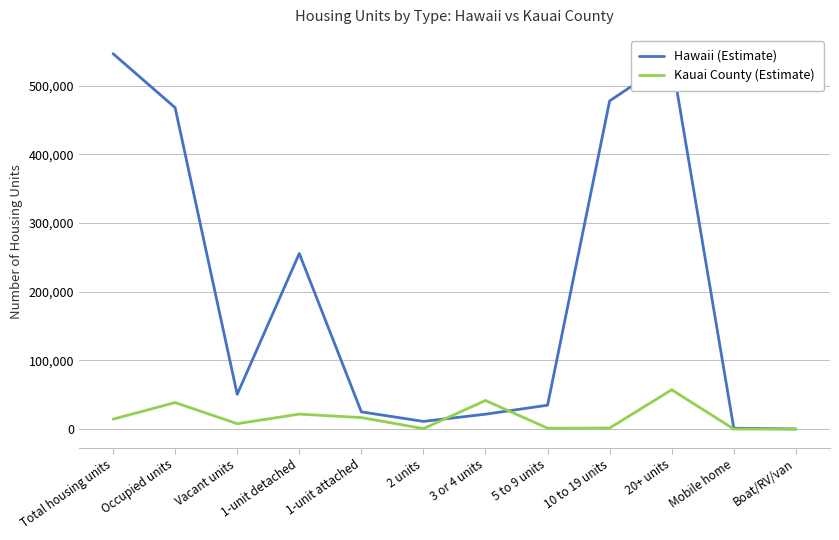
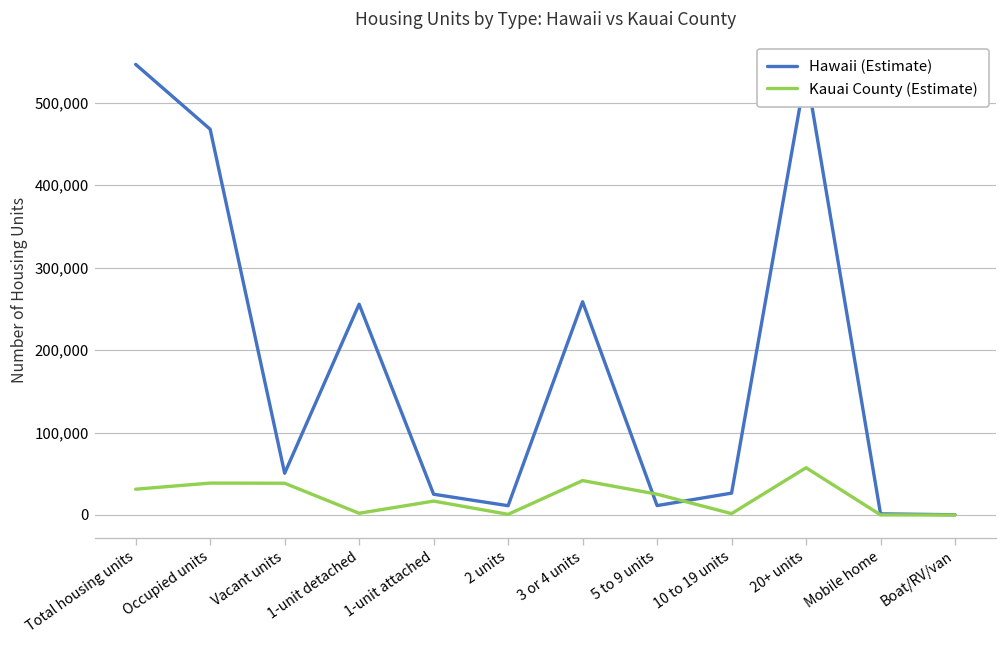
Kauai County (Estimate), Total housing units: 10,000 -> 30,000
Kauai County (Estimate), Vacant units: 10,000 -> 40,000
Kauai County (Estimate), 1-unit detached: 20,000 -> 0
Hawaii (Estimate), 3 or 4 units: 20,000 -> 260,000
Hawaii (Estimate), 5 to 9 units: 30,000 -> 10,000
Kauai County (Estimate), 5 to 9 units: 0 -> 30,000
Hawaii (Estimate), 10 to 19 units: 480,000 -> 30,000
